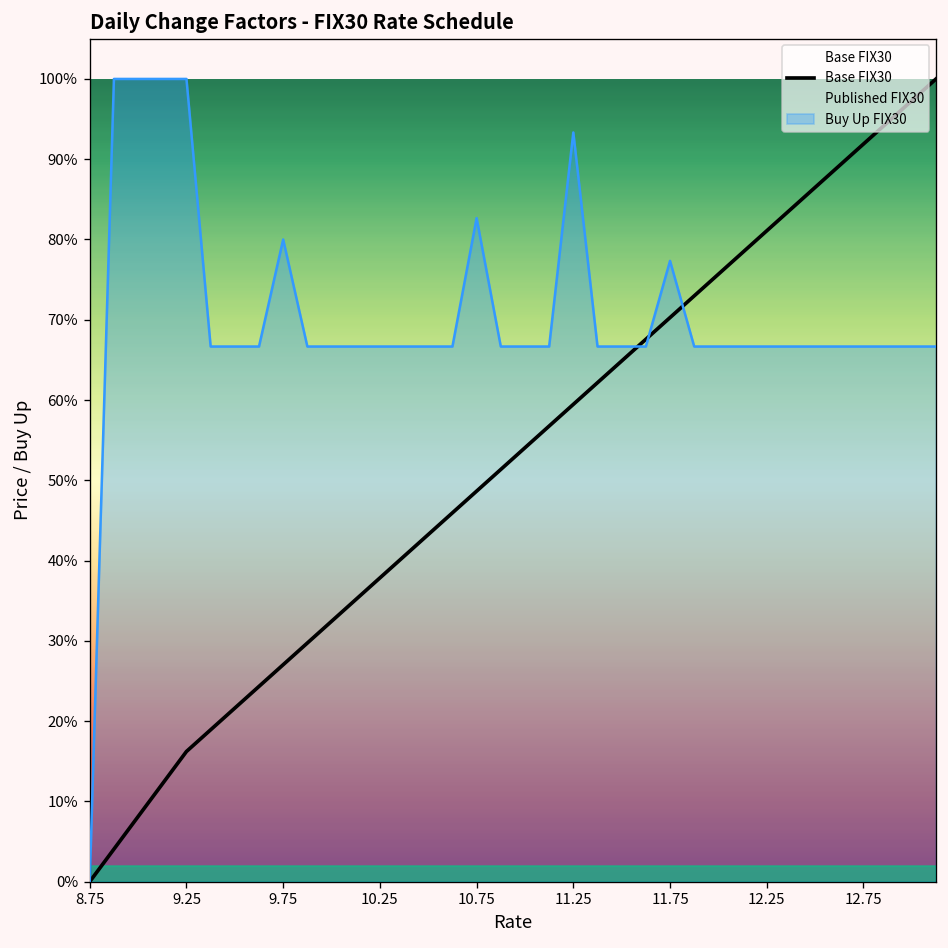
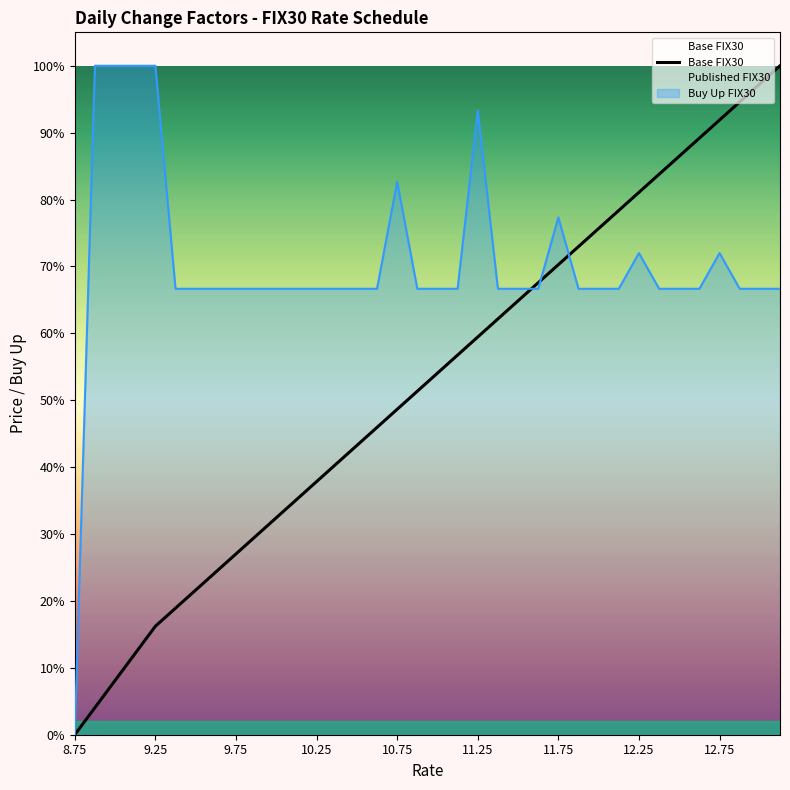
Buy Up FIX30, 9.75: 80% -> 67%
Buy Up FIX30, 12.25: 67% -> 72%
Buy Up FIX30, 12.75: 67% -> 72%
